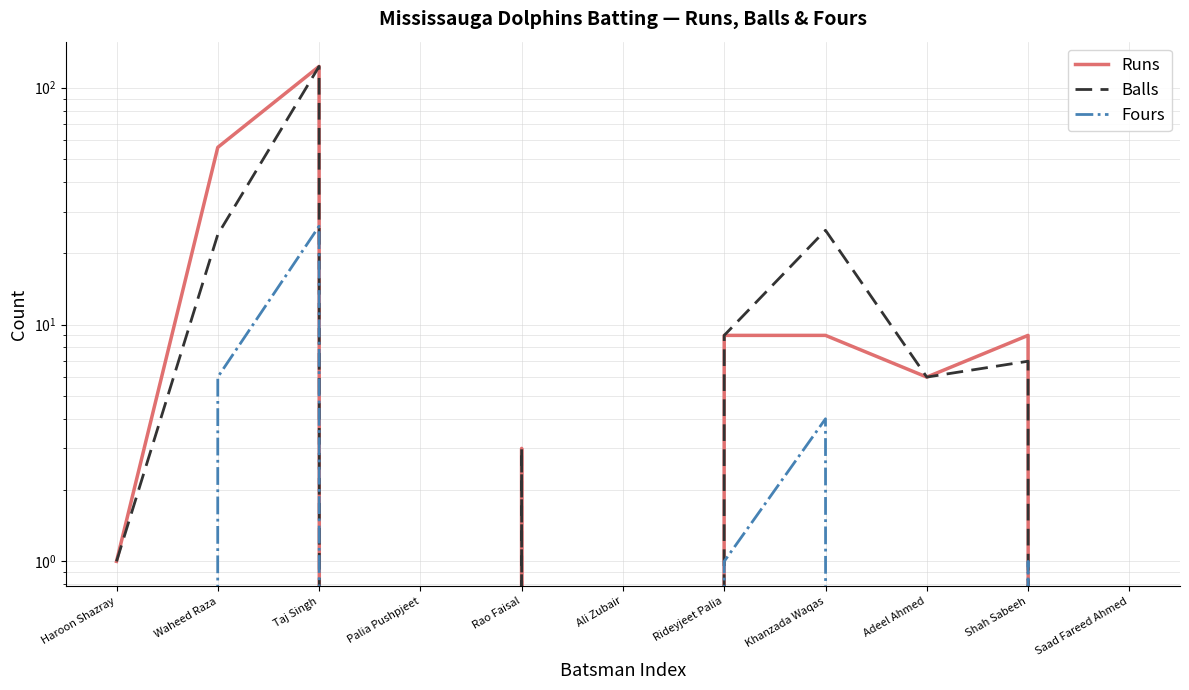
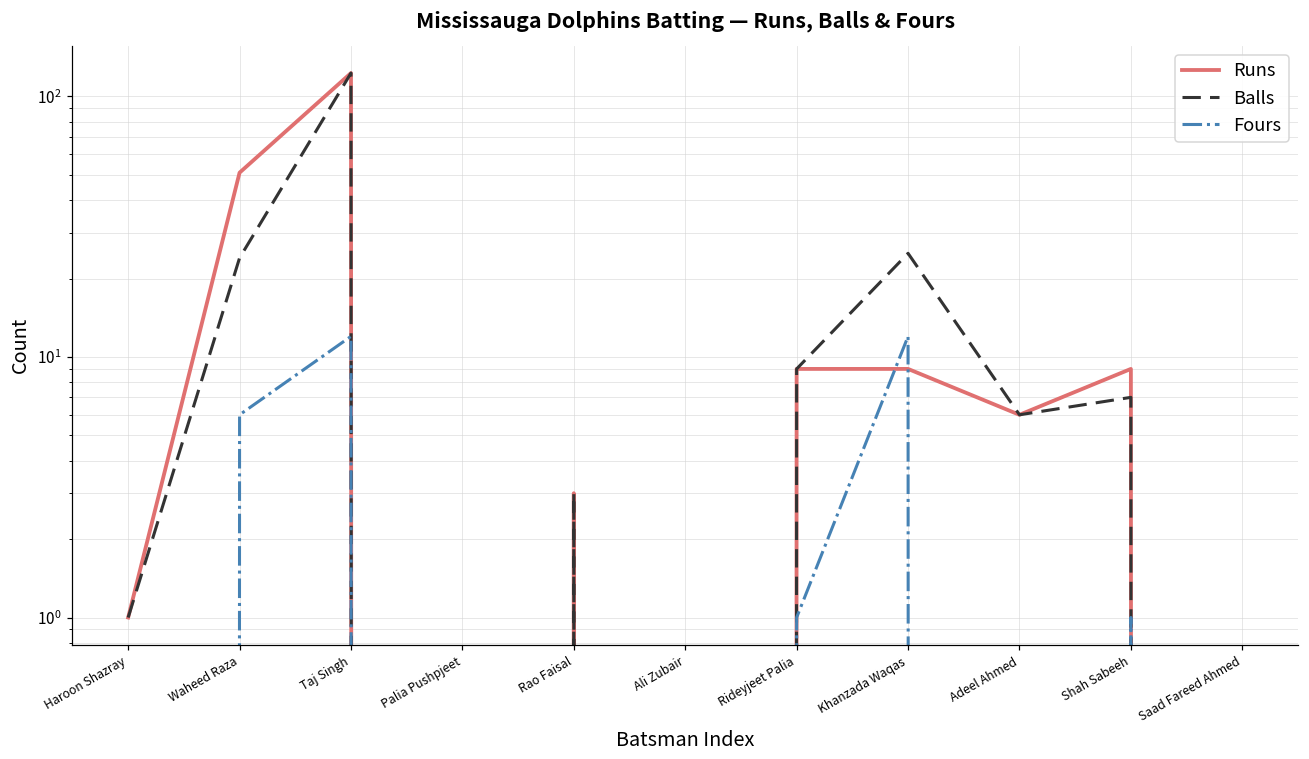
Runs, Waheed Raza: 56 -> 51
Fours, Taj Singh: 26 -> 12
Fours, Khanzada Waqas: 4 -> 12
